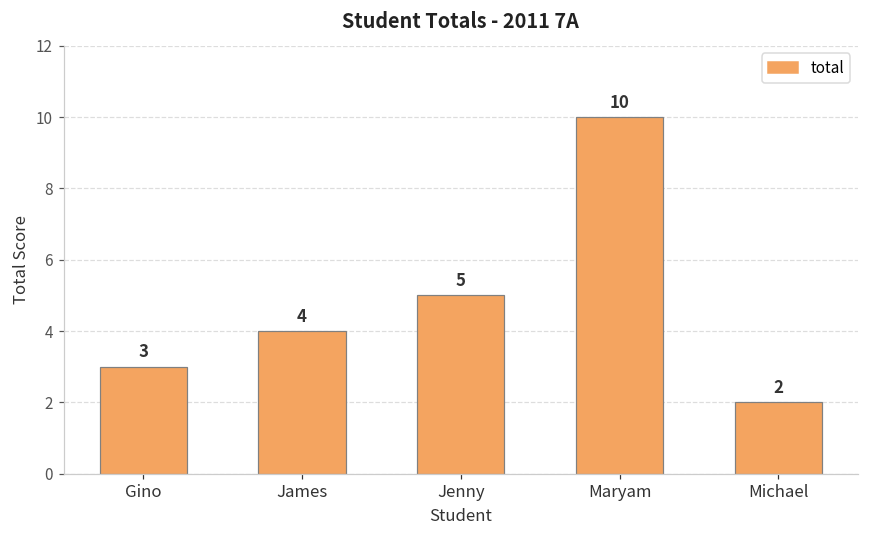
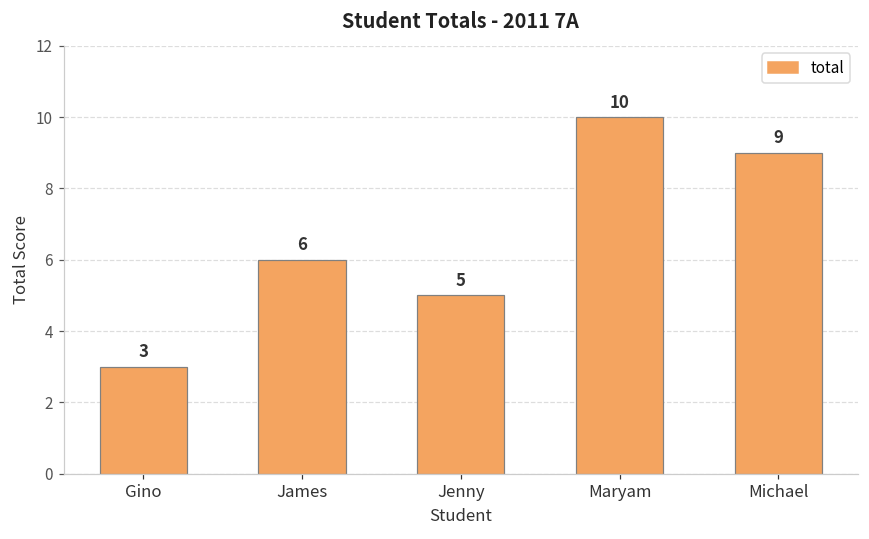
James: 4 -> 6
Michael: 2 -> 9
